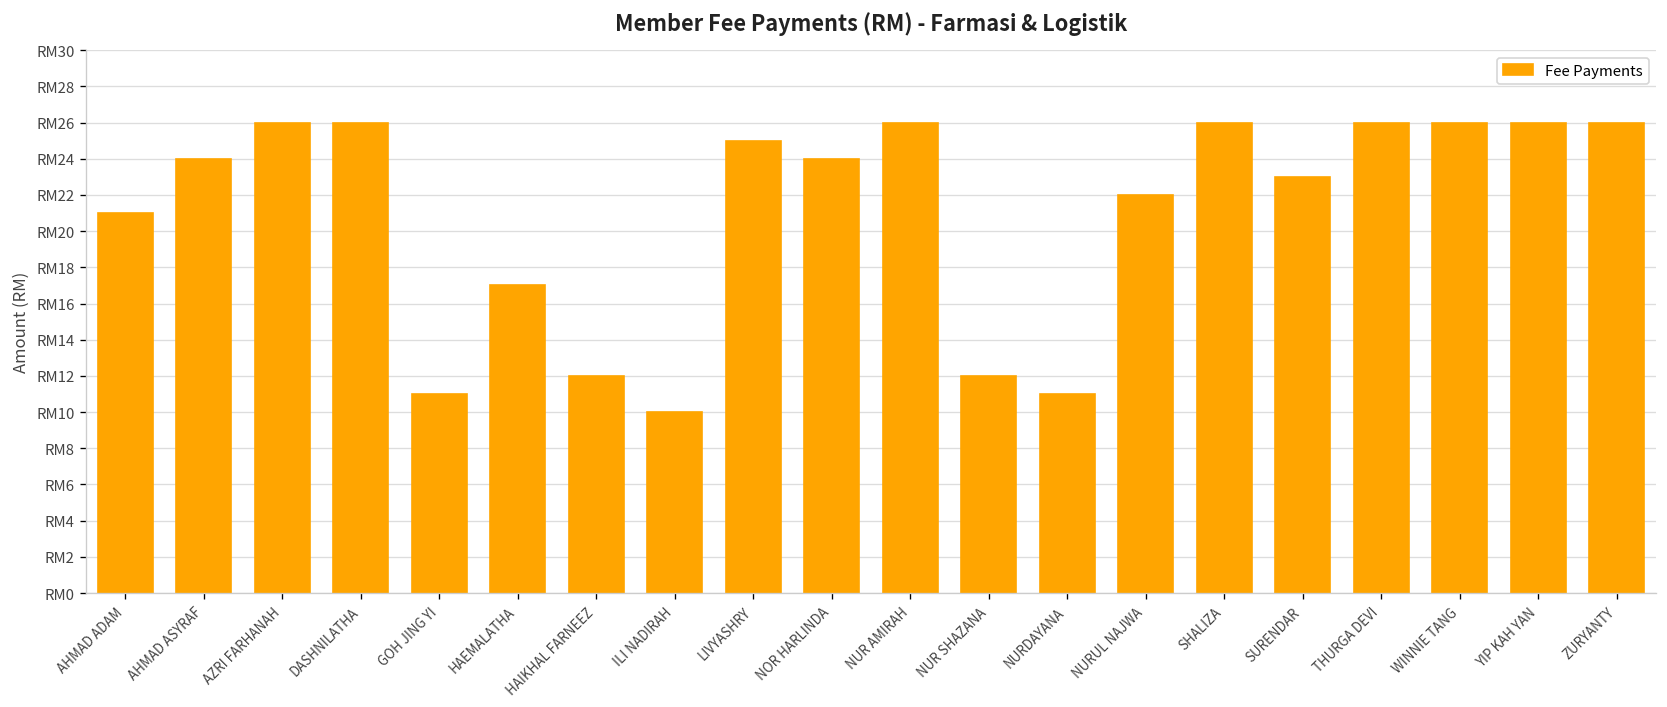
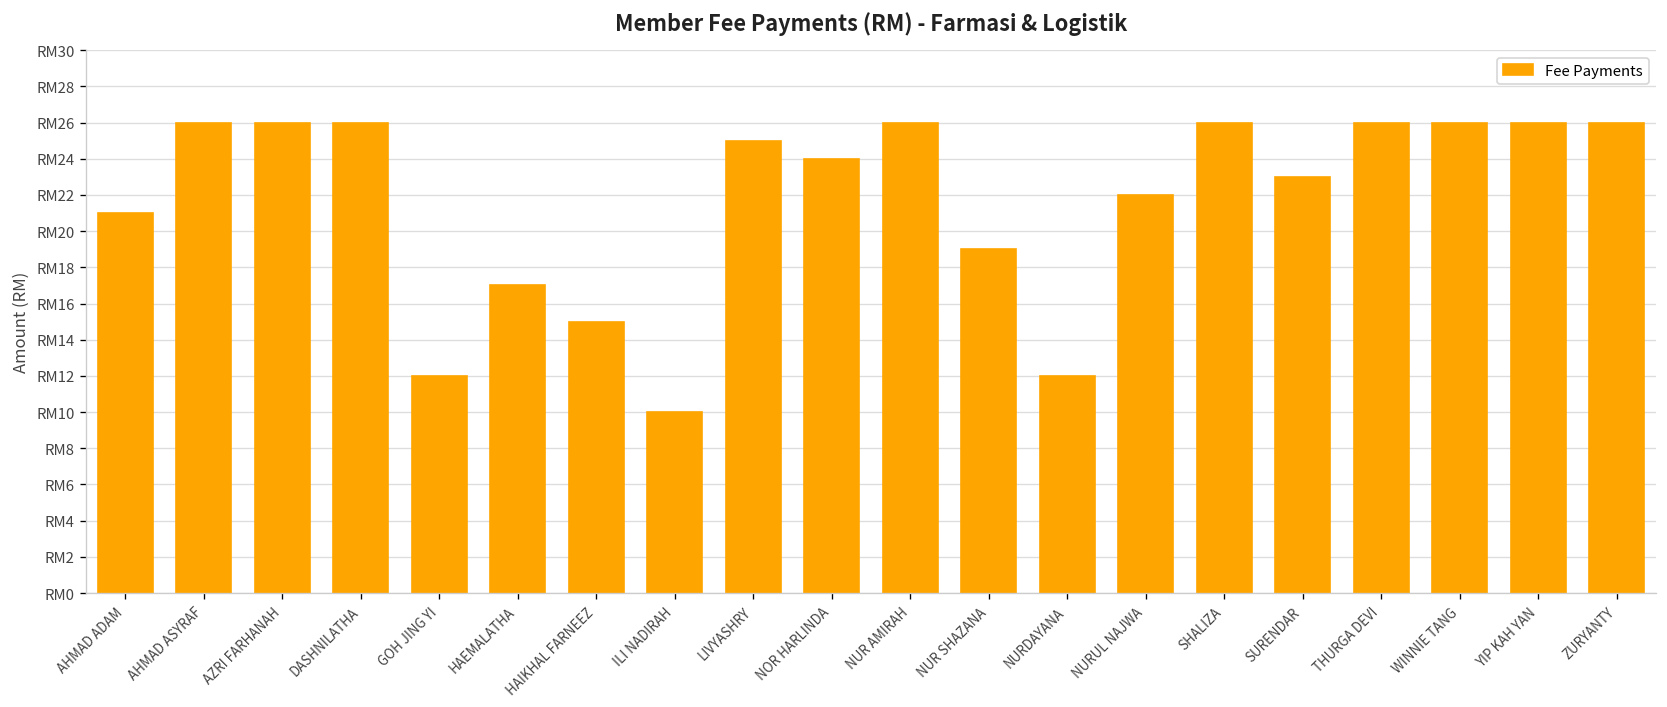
AHMAD ASYRAF: RM24 -> RM26
GOH JING YI: RM11 -> RM12
HAIKHAL FARNEEZ: RM12 -> RM15
NUR SHAZANA: RM12 -> RM19
NURDAYANA: RM11 -> RM12
